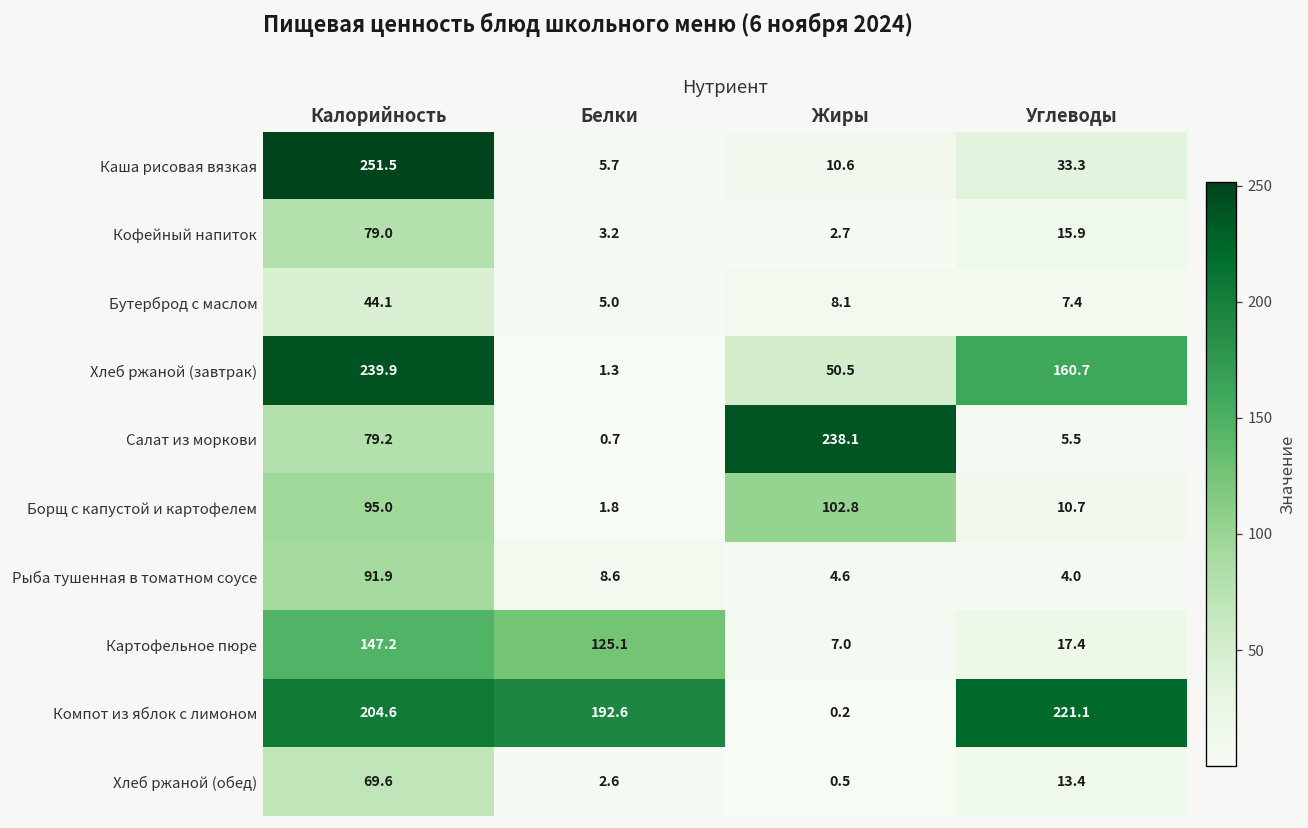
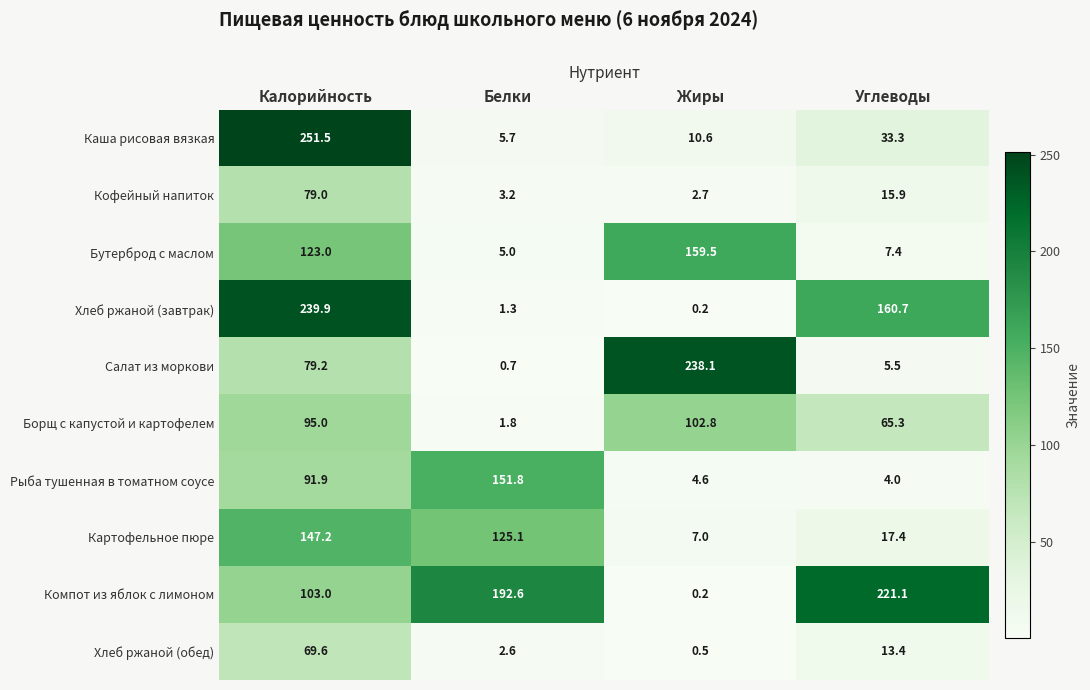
Бутерброд с маслом, Калорийность: 44.1 -> 123.0
Бутерброд с маслом, Жиры: 8.1 -> 159.5
Хлеб ржаной (завтрак), Жиры: 50.5 -> 0.2
Борщ с капустой и картофелем, Углеводы: 10.7 -> 65.3
Рыба тушенная в томатном соусе, Белки: 8.6 -> 151.8
Компот из яблок с лимоном, Калорийность: 204.6 -> 103.0
